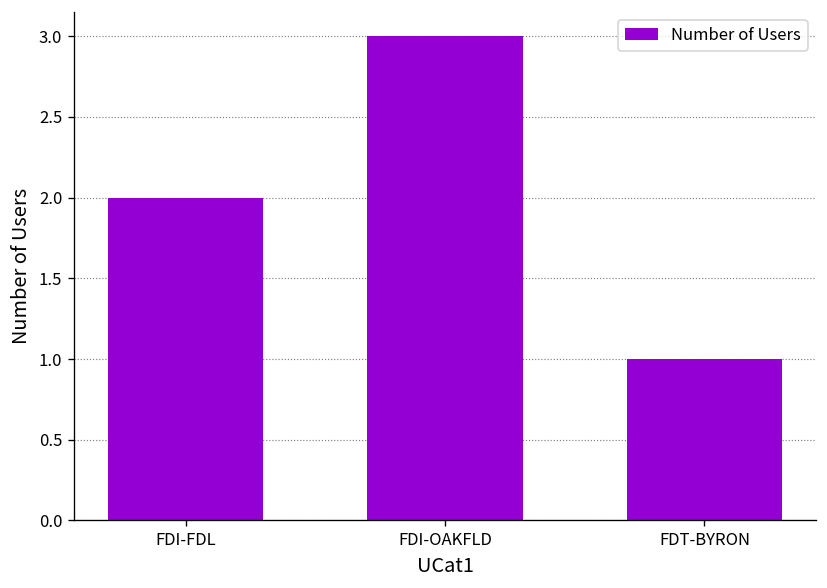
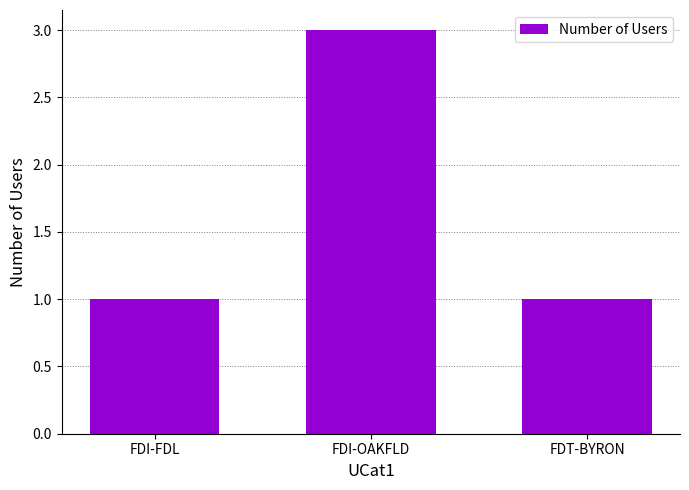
FDI-FDL: 2 -> 1
